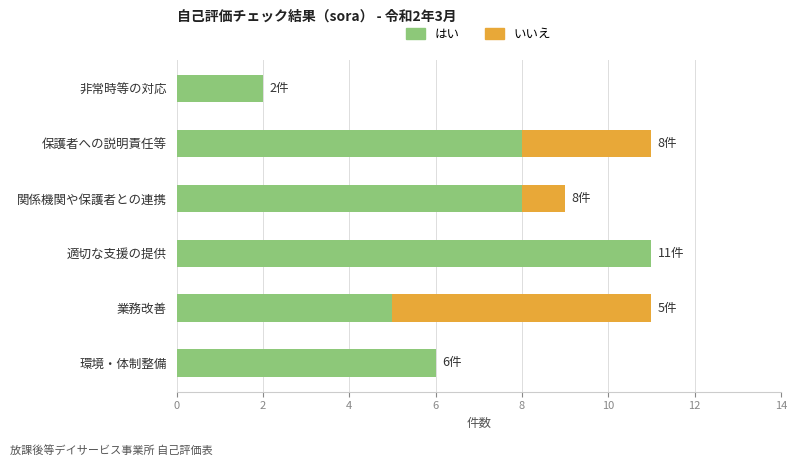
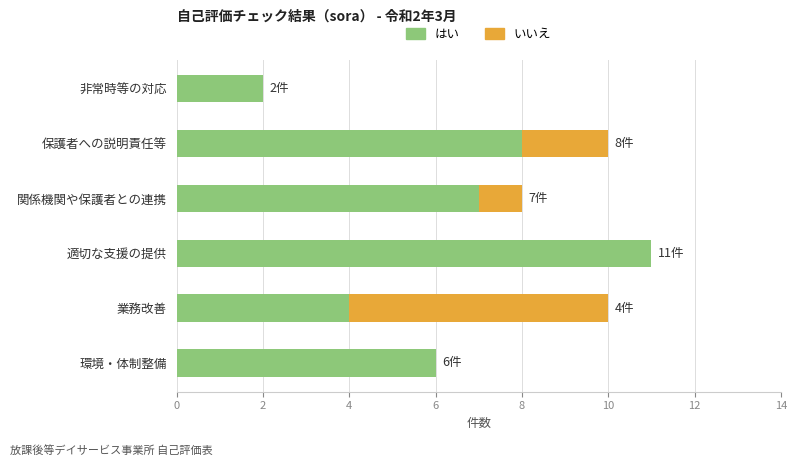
いいえ, 保護者への説明責任等: 3 -> 2
はい, 関係機関や保護者との連携: 8件 -> 7件
はい, 業務改善: 5件 -> 4件
